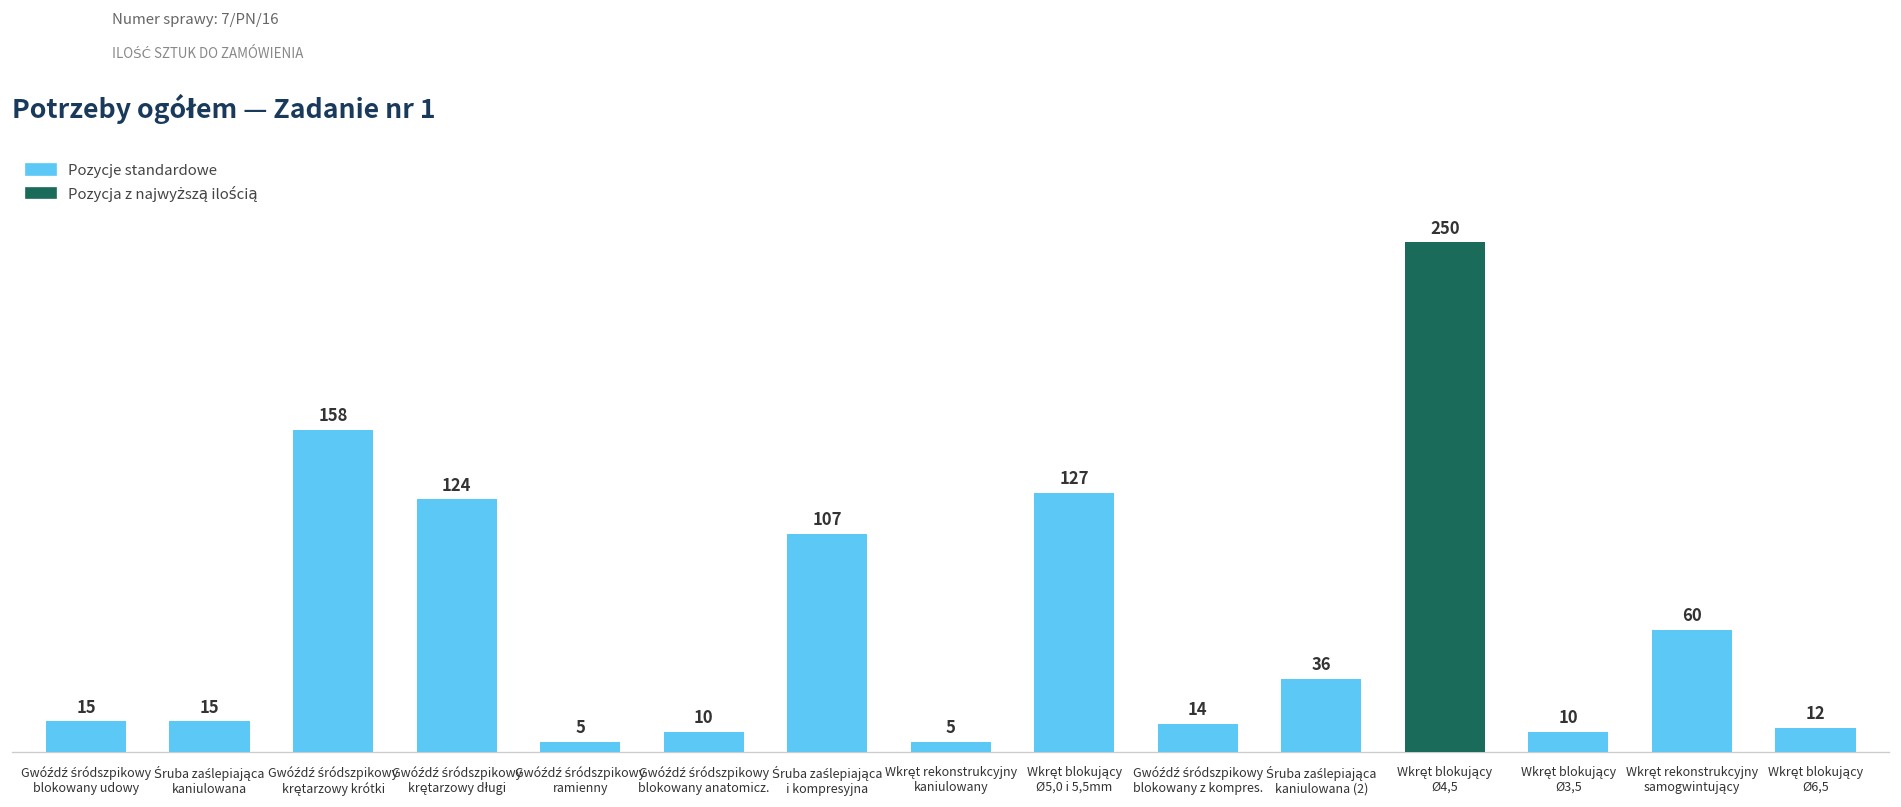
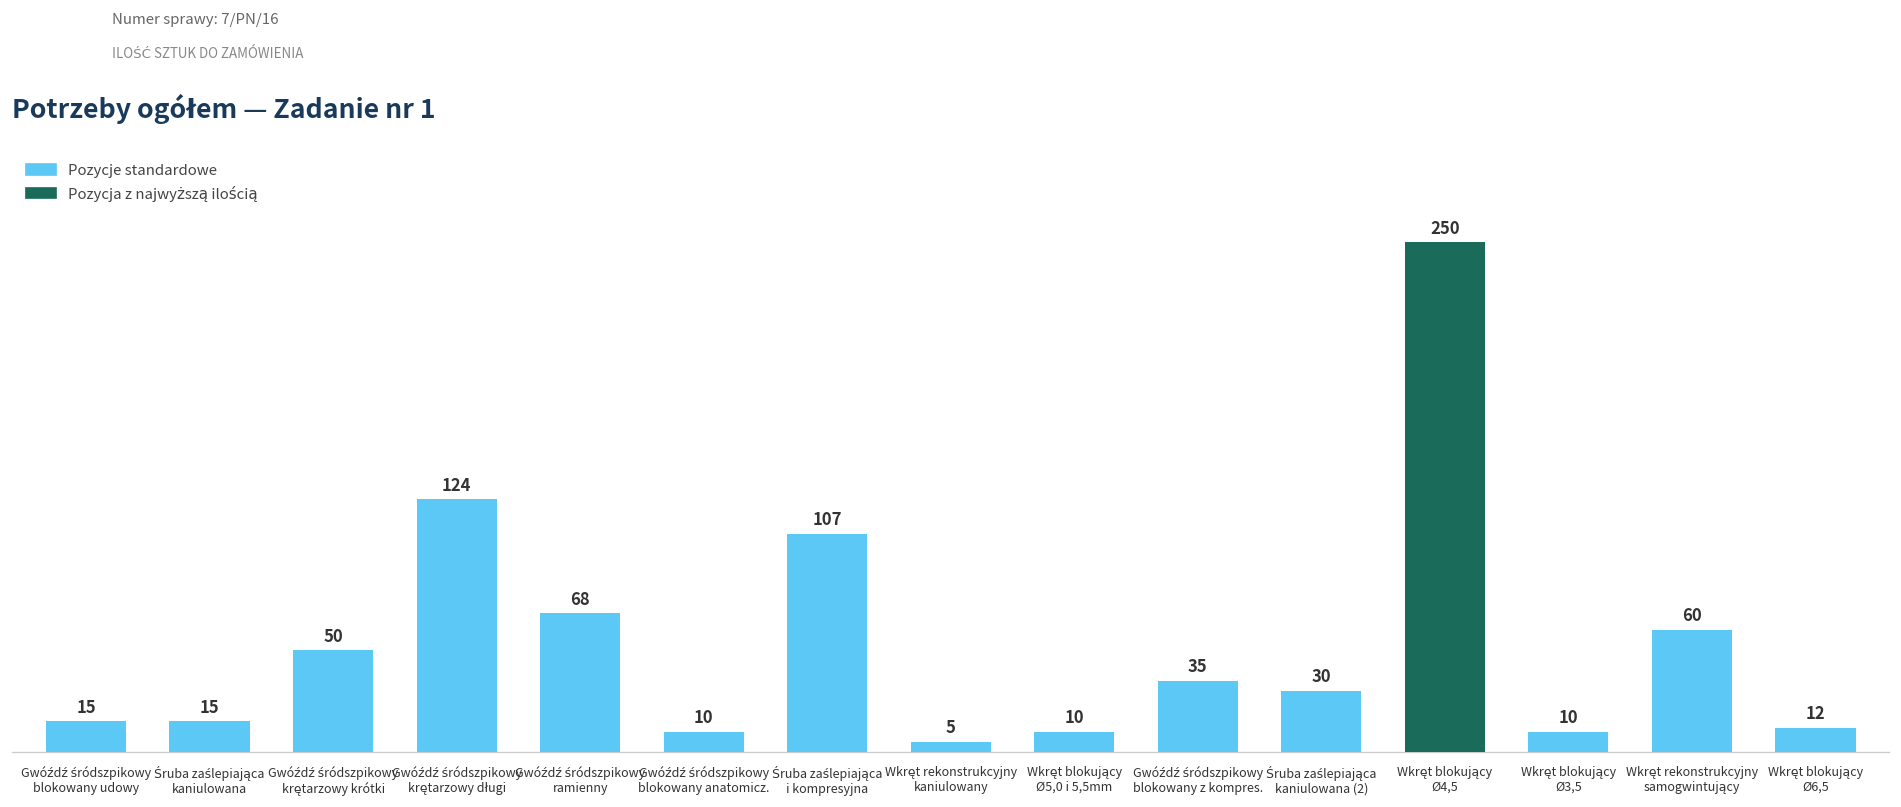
Gwóźdź śródszpikowy krętarzowy krótki: 158 -> 50
Gwóźdź śródszpikowy ramienny: 5 -> 68
Wkręt blokujący Ø5,0 i 5,5mm: 127 -> 10
Gwóźdź śródszpikowy blokowany z kompres.: 14 -> 35
Śruba zaślepiająca kaniulowana (2): 36 -> 30
